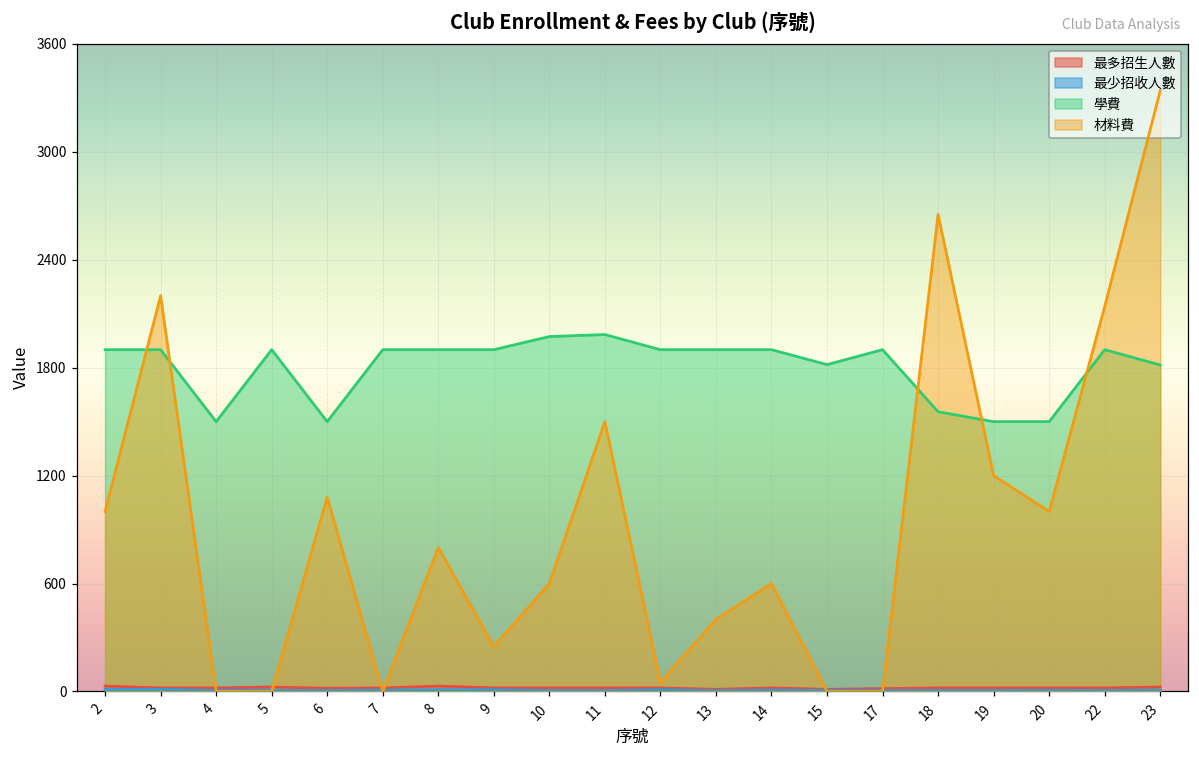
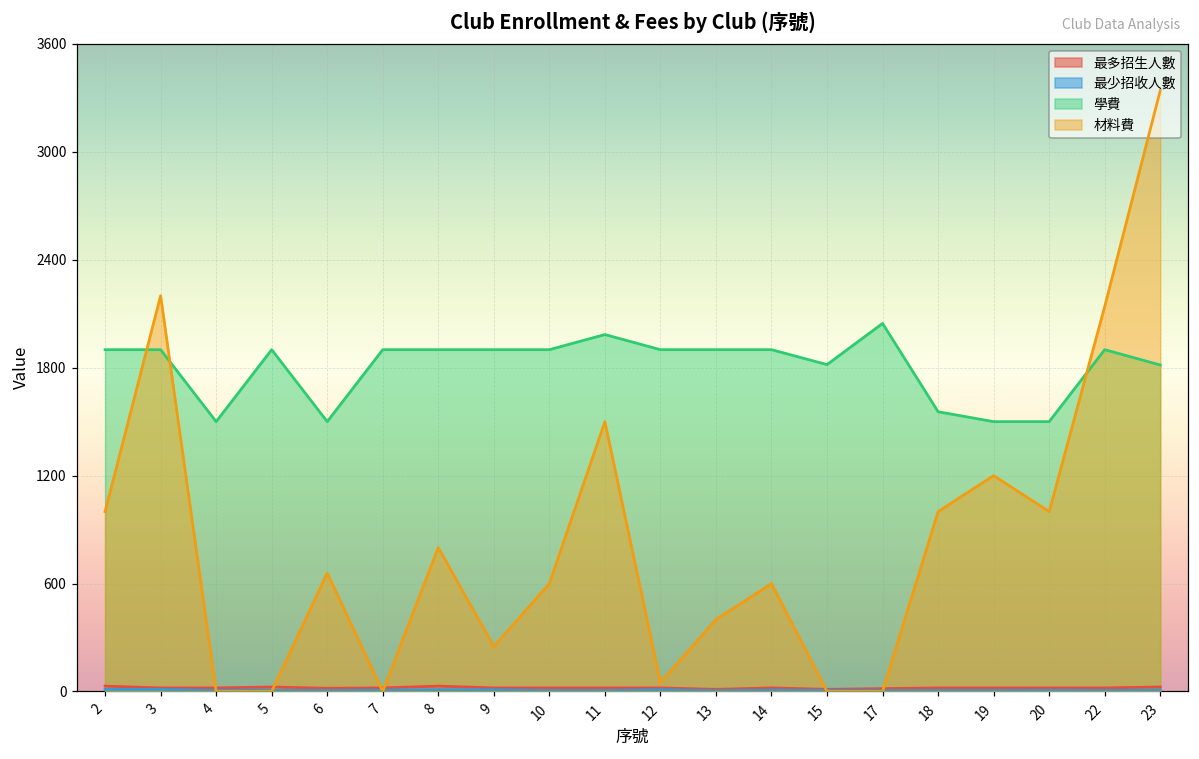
材料費, 6: 1080 -> 660
學費, 10: 1970 -> 1900
學費, 17: 1900 -> 2050
材料費, 18: 2650 -> 1000
